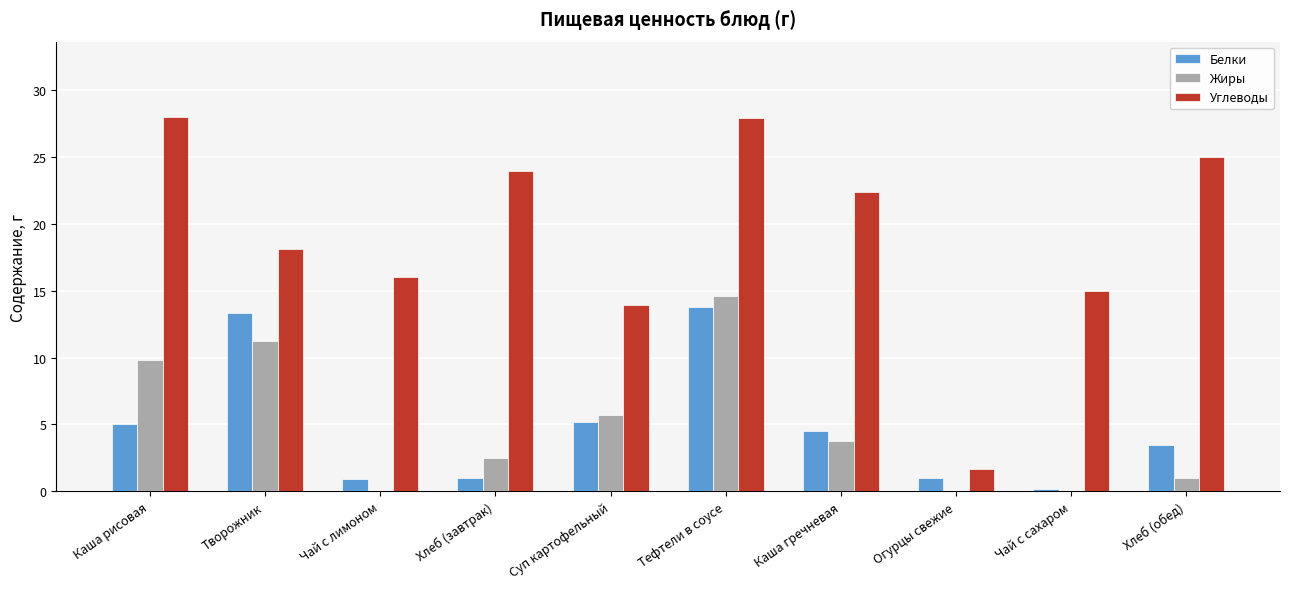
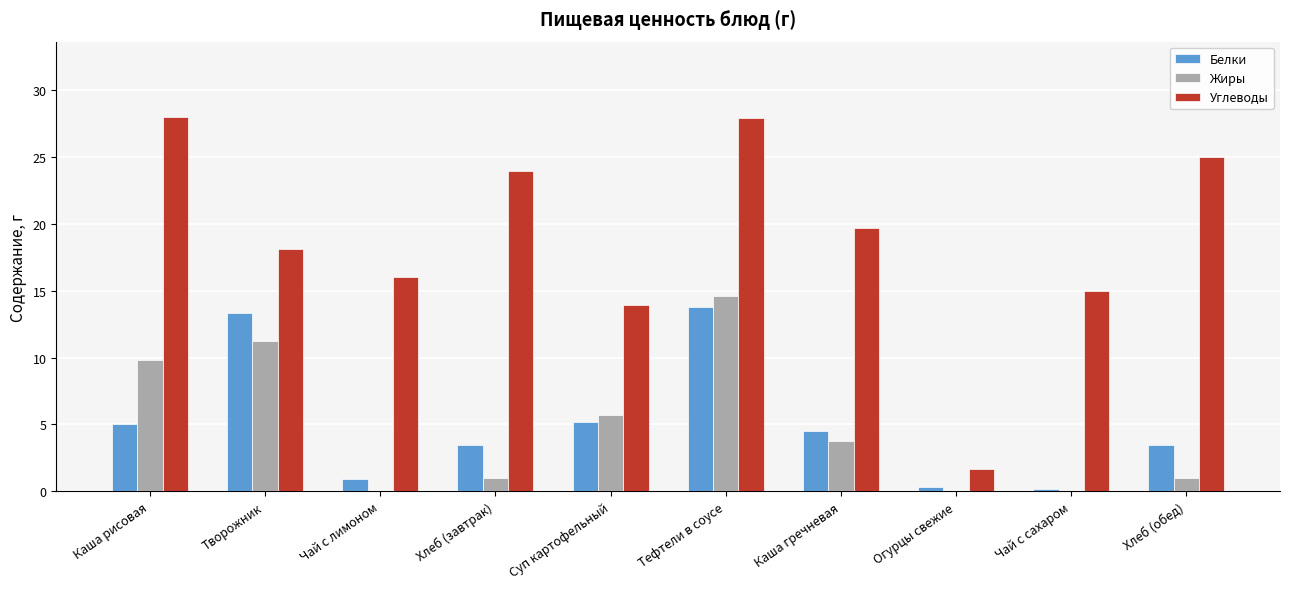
Белки, Хлеб (завтрак): 1.0 -> 3.5
Жиры, Хлеб (завтрак): 2.5 -> 1.0
Углеводы, Каша гречневая: 22.4 -> 19.7
Белки, Огурцы свежие: 1.0 -> 0.3
